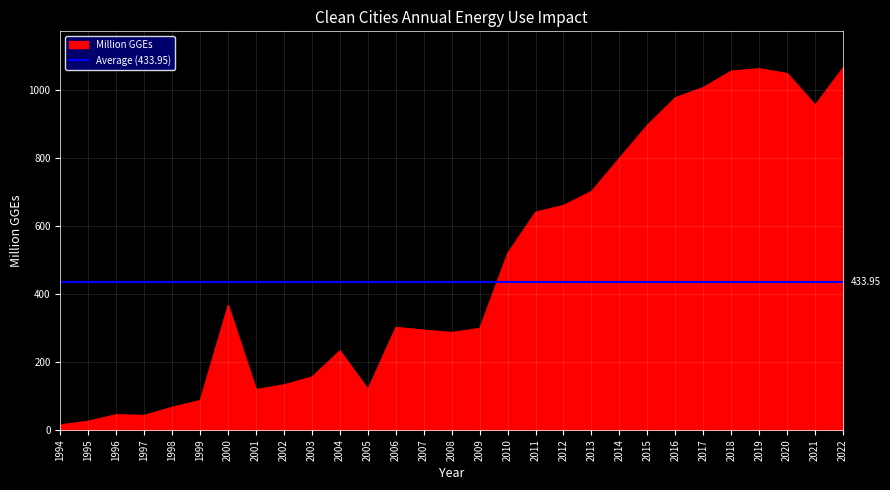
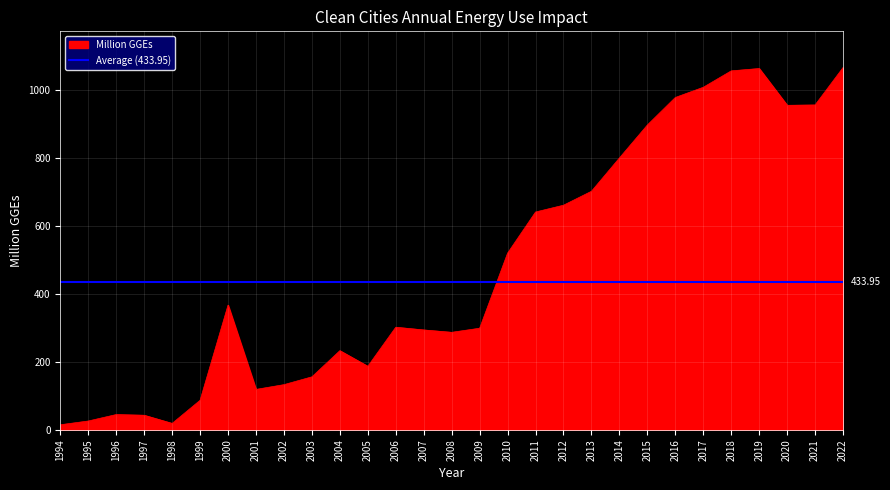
1998: 70 -> 20
2005: 120 -> 190
2020: 1050 -> 960
